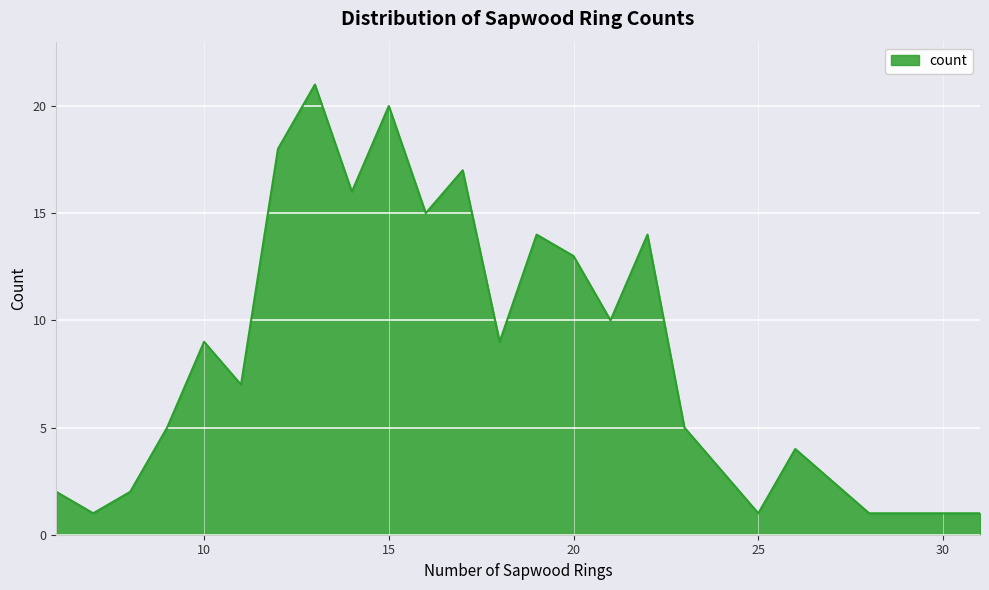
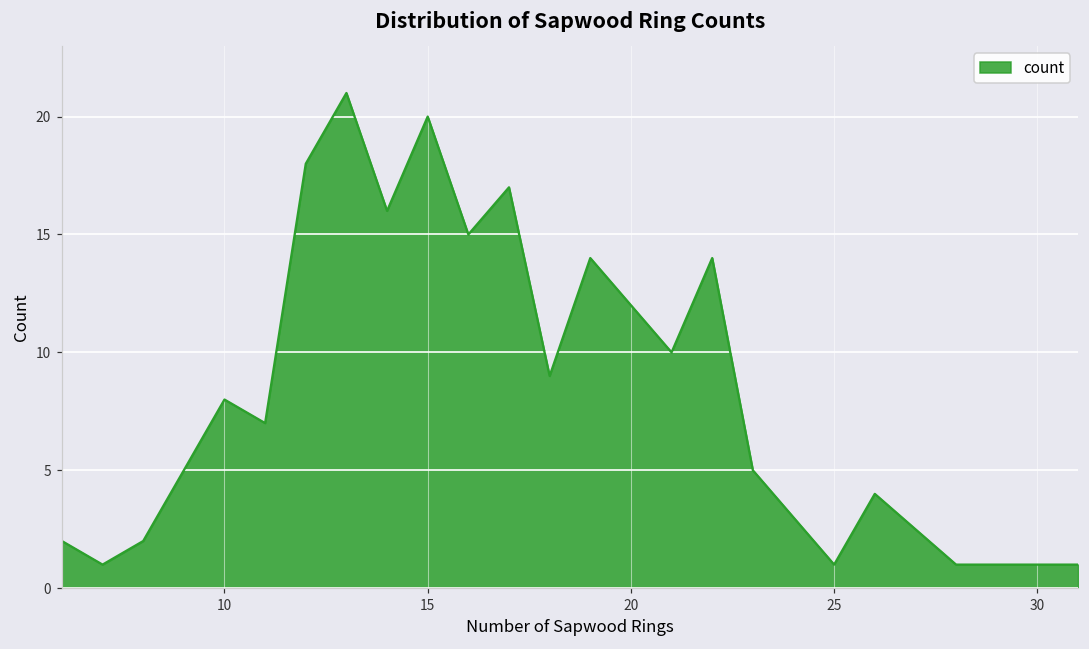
10: 9 -> 8
20: 13 -> 12
